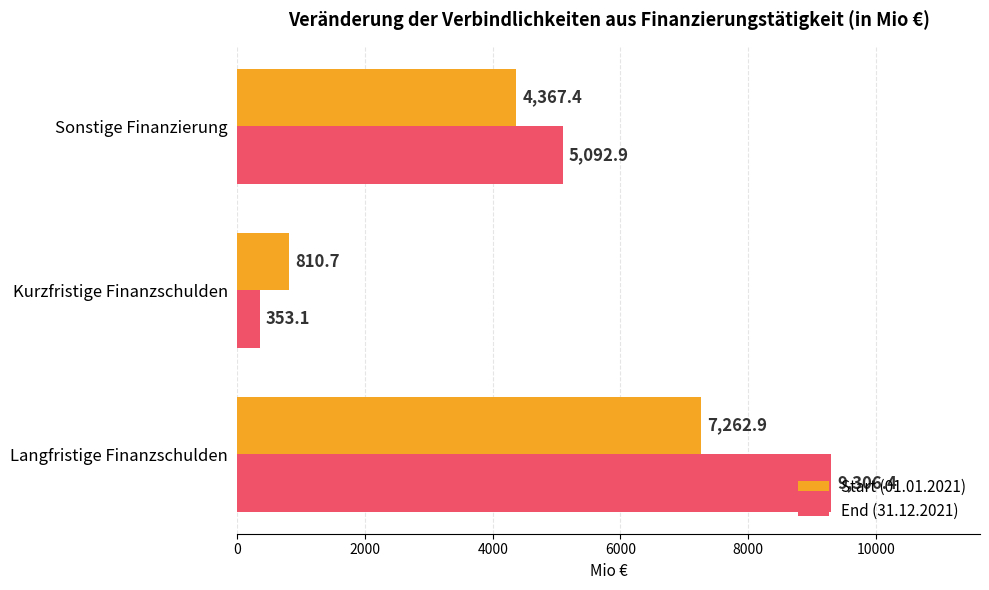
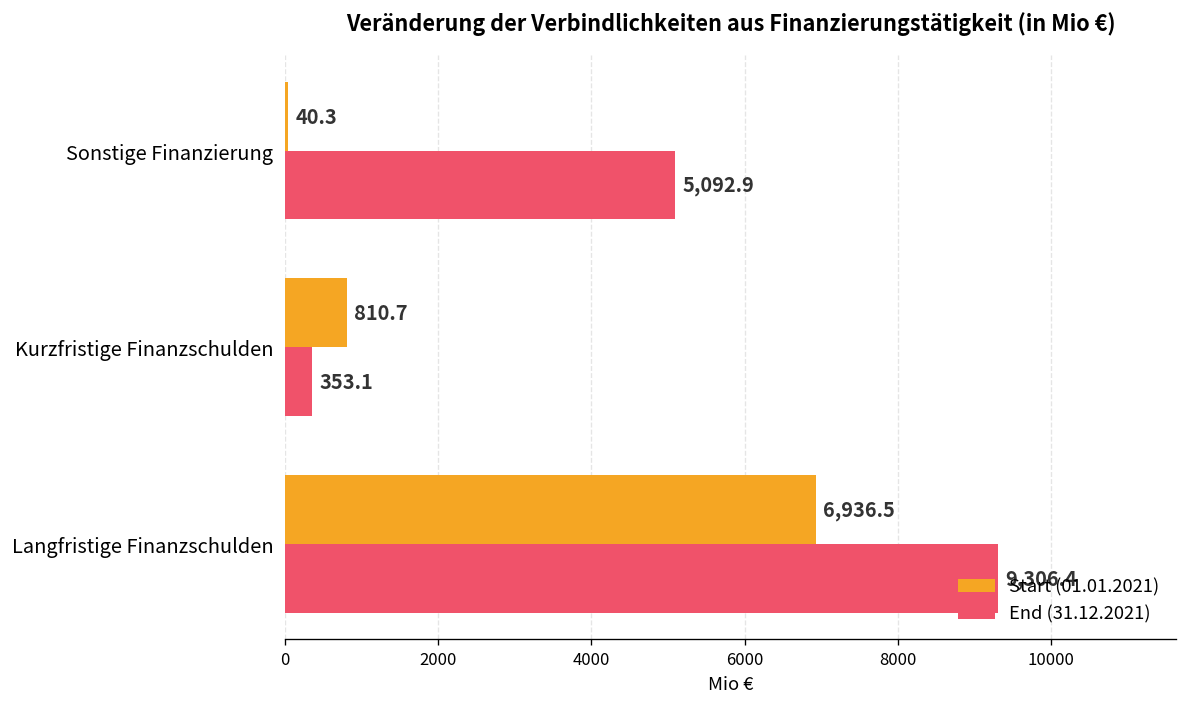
Start (01.01.2021), Sonstige Finanzierung: 4,367.4 -> 40.3
Start (01.01.2021), Langfristige Finanzschulden: 7,262.9 -> 6,936.5
